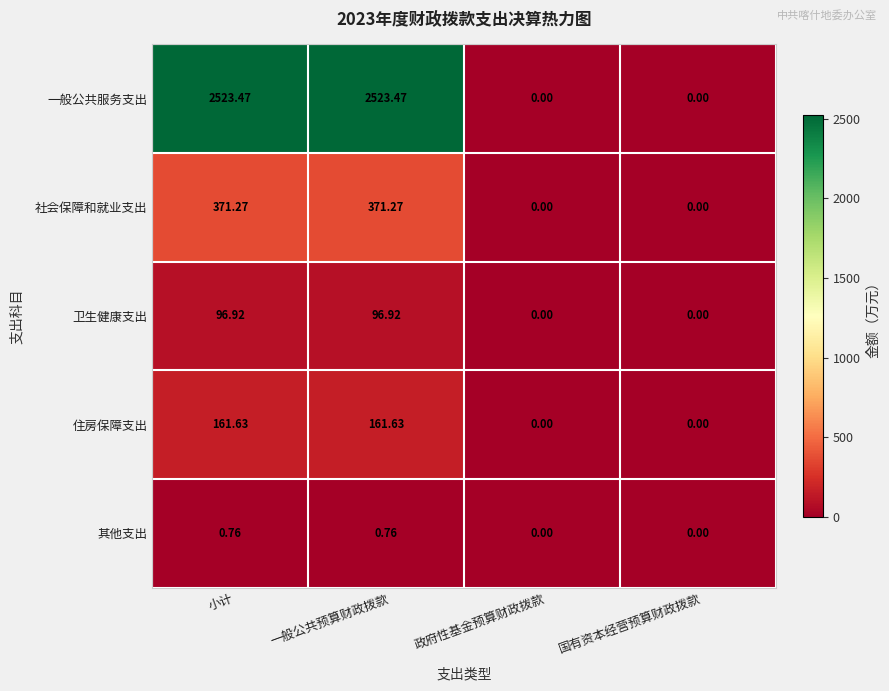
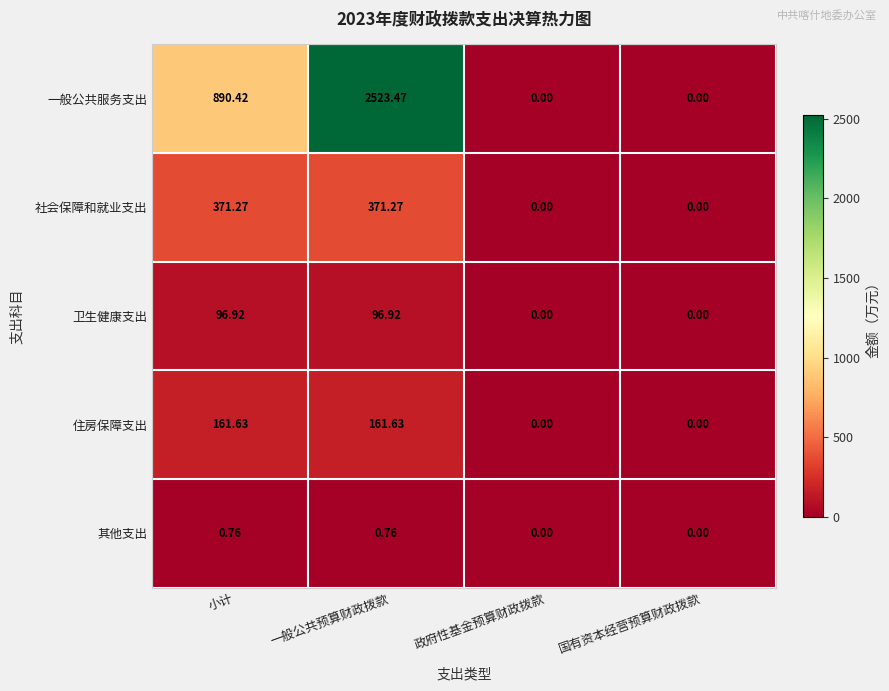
一般公共服务支出, 小计: 2523.47 -> 890.42
